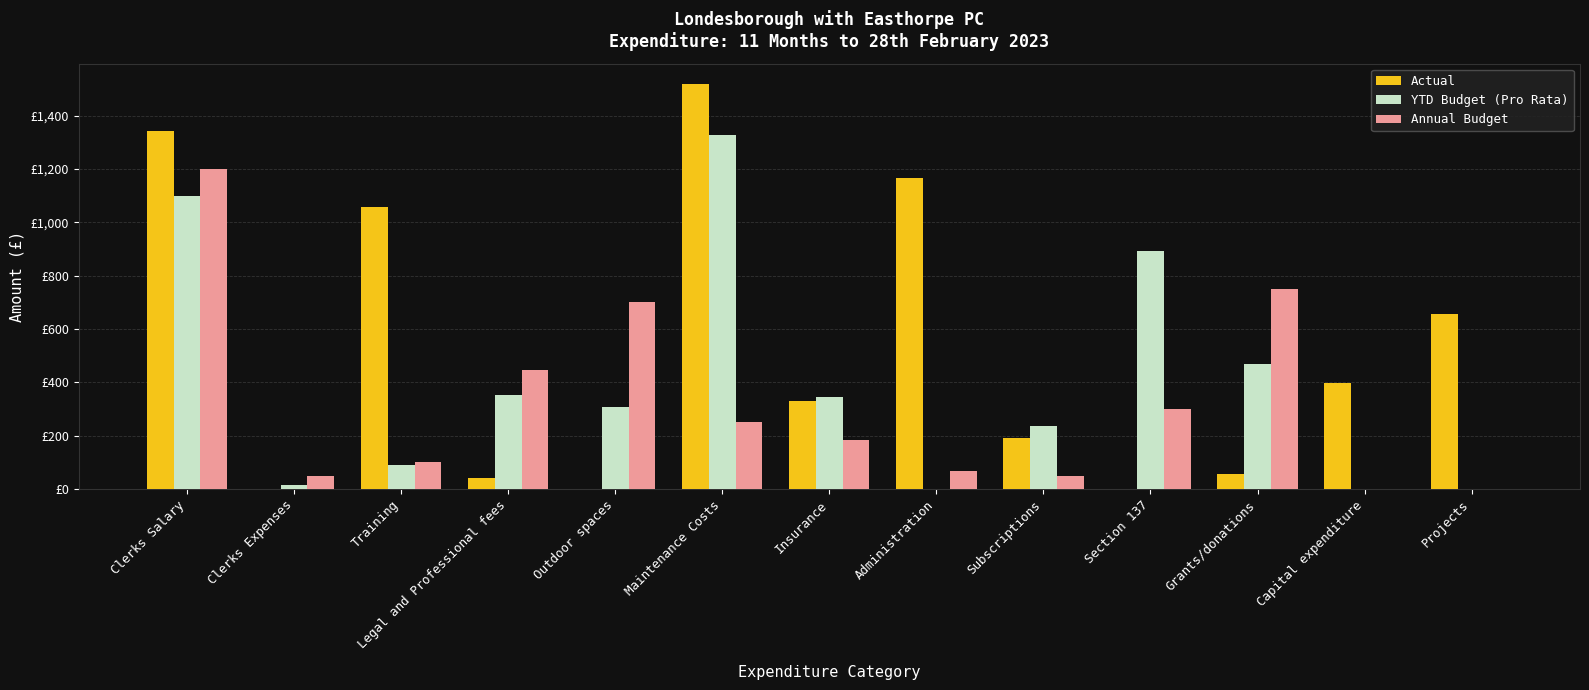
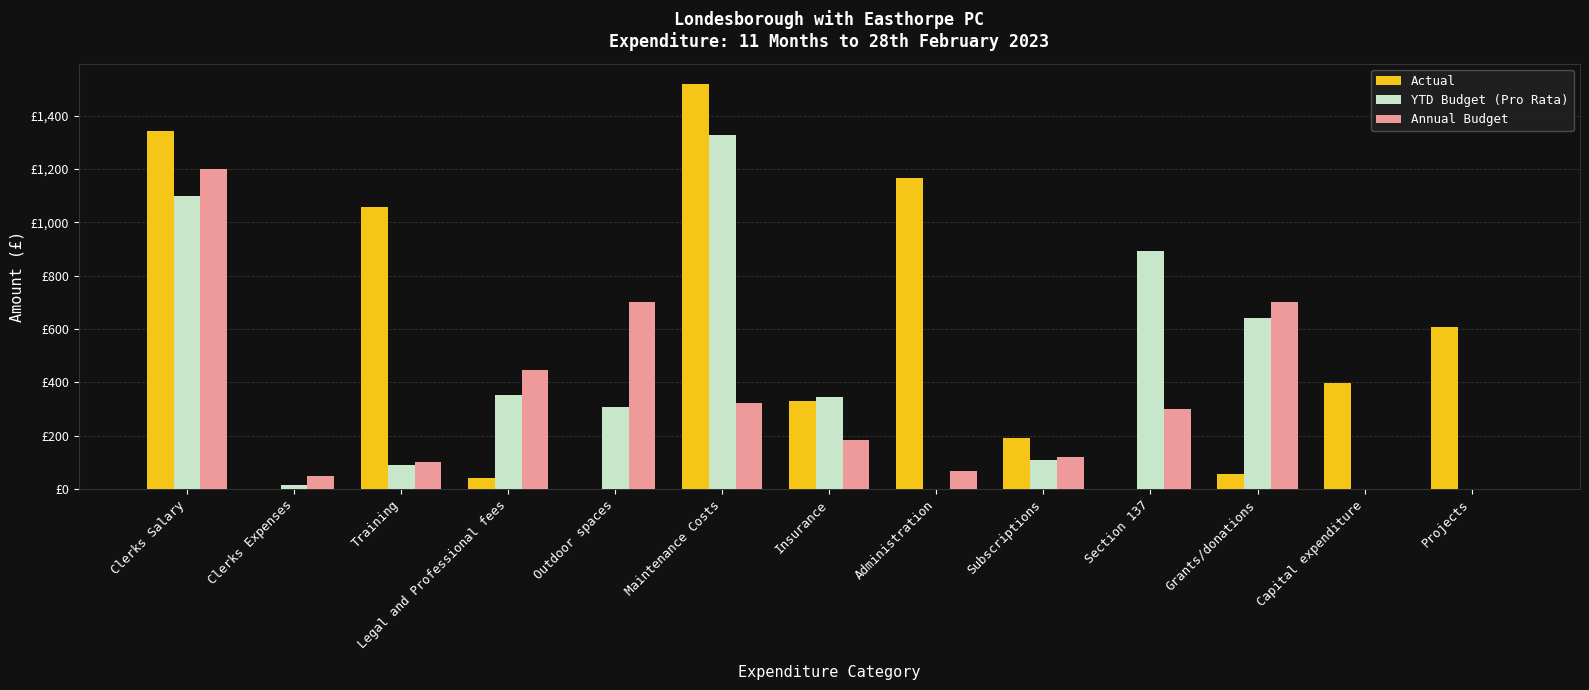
Annual Budget, Maintenance Costs: £250 -> £320
YTD Budget (Pro Rata), Subscriptions: £240 -> £110
Annual Budget, Subscriptions: £50 -> £120
YTD Budget (Pro Rata), Grants/donations: £470 -> £640
Annual Budget, Grants/donations: £750 -> £700
Actual, Projects: £650 -> £610
